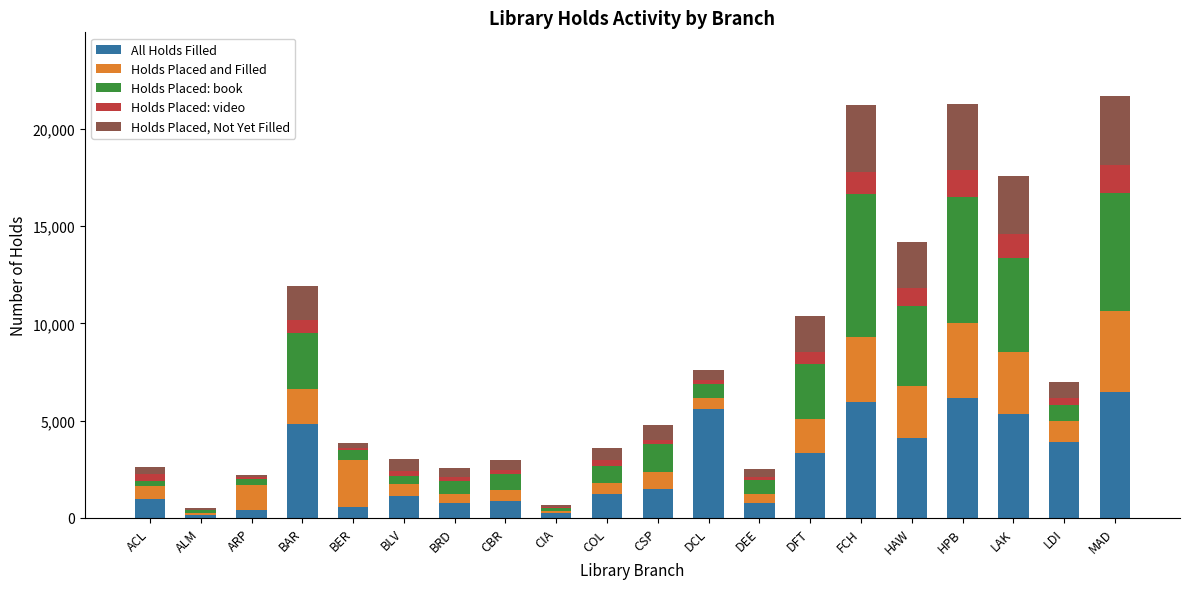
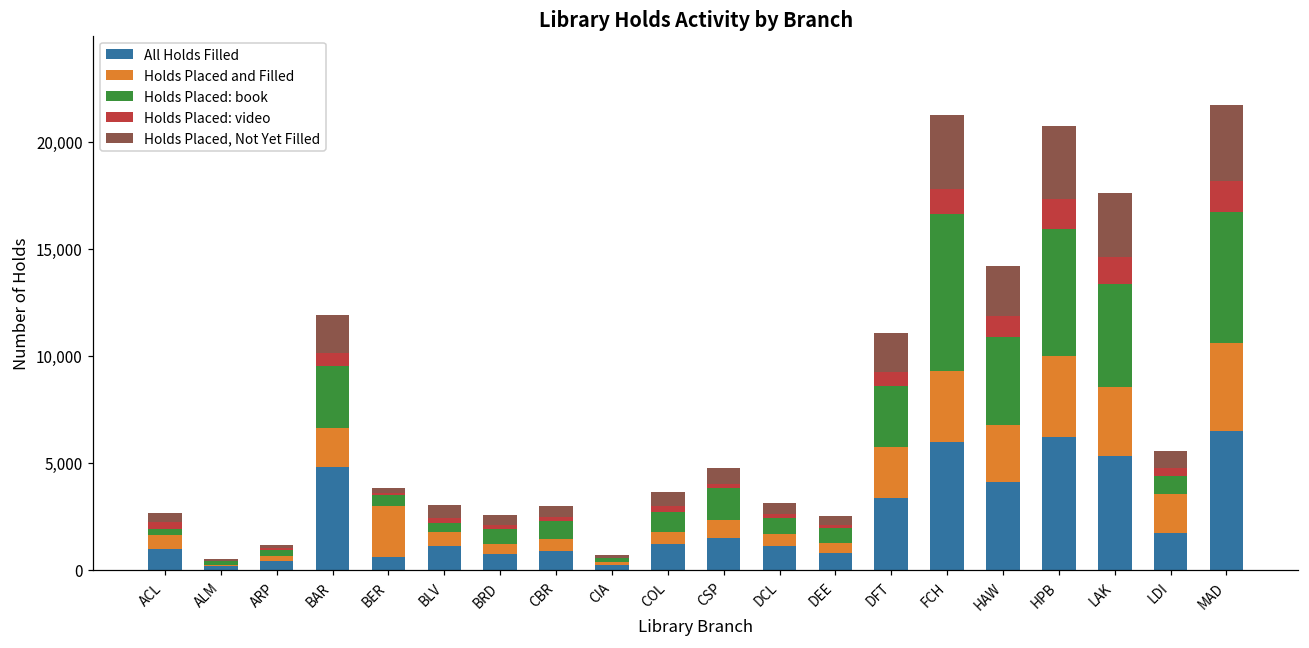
Holds Placed and Filled, ARP: 1,300 -> 300
All Holds Filled, DCL: 5,600 -> 1,100
Holds Placed and Filled, DFT: 1,700 -> 2,400
Holds Placed: book, HPB: 6,500 -> 5,900
All Holds Filled, LDI: 3,900 -> 1,700
Holds Placed and Filled, LDI: 1,100 -> 1,800
